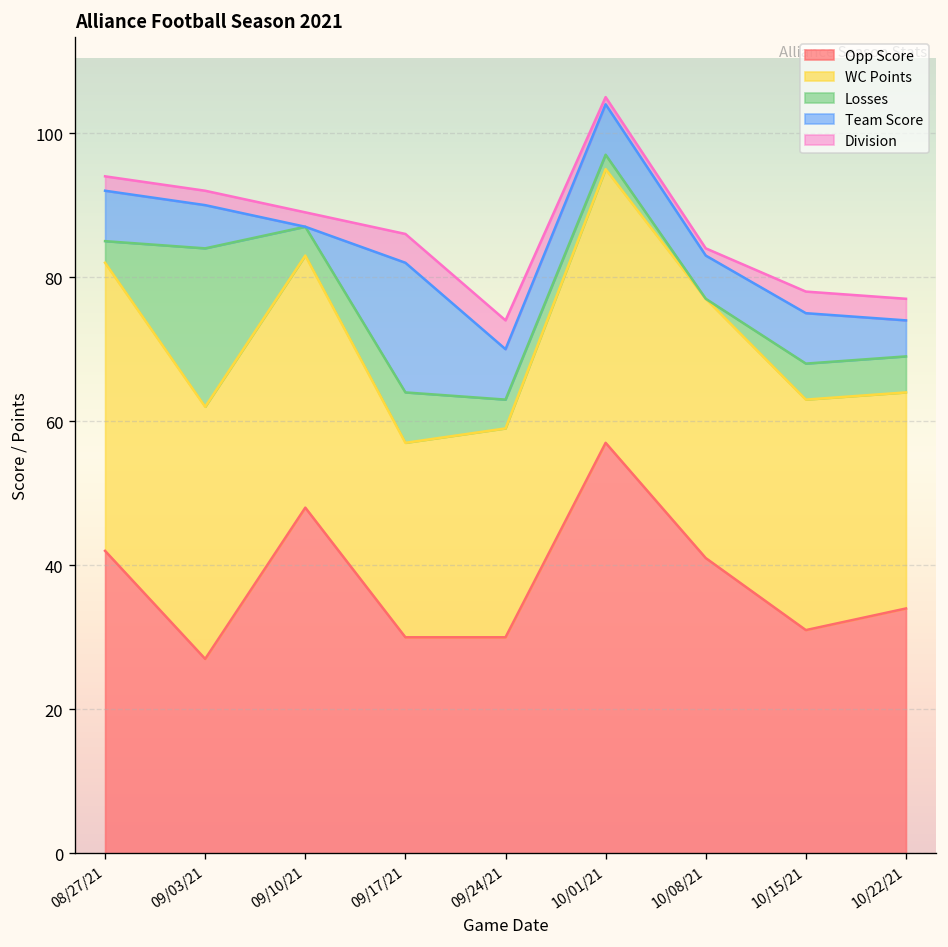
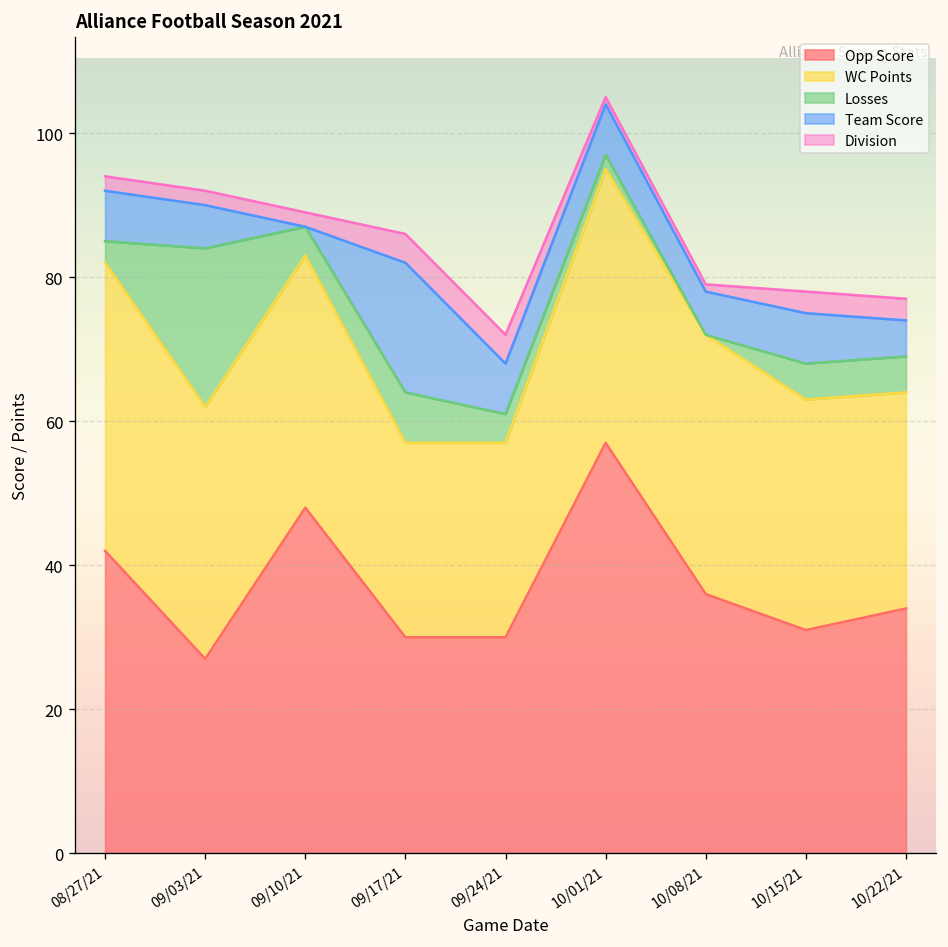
WC Points, 09/24/21: 29 -> 27
Opp Score, 10/08/21: 41 -> 36
